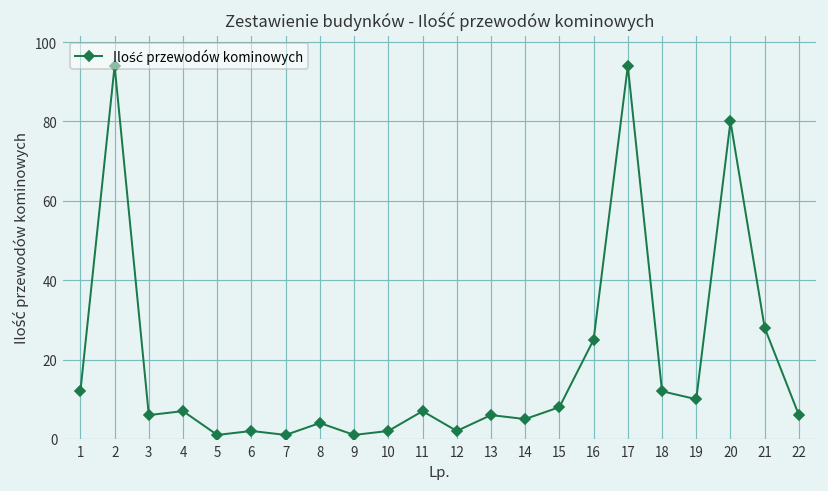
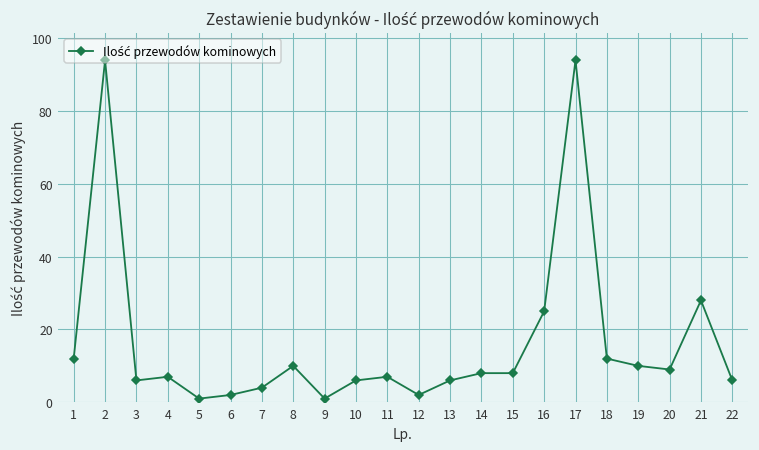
7: 1 -> 4
8: 4 -> 10
10: 2 -> 6
14: 5 -> 8
20: 80 -> 9
